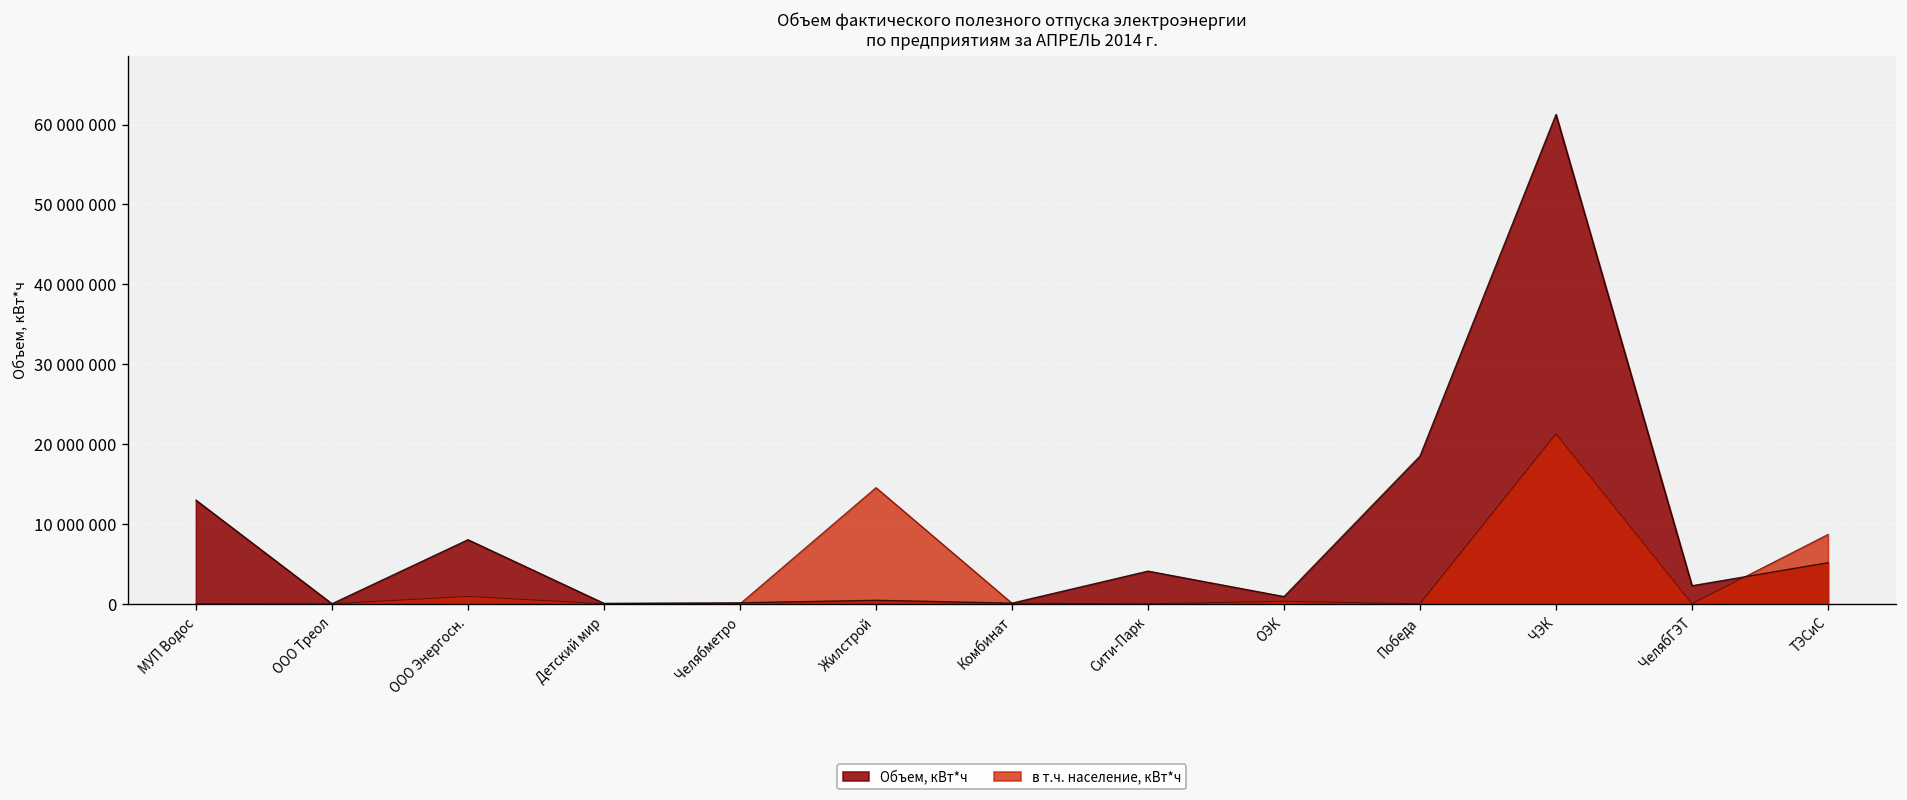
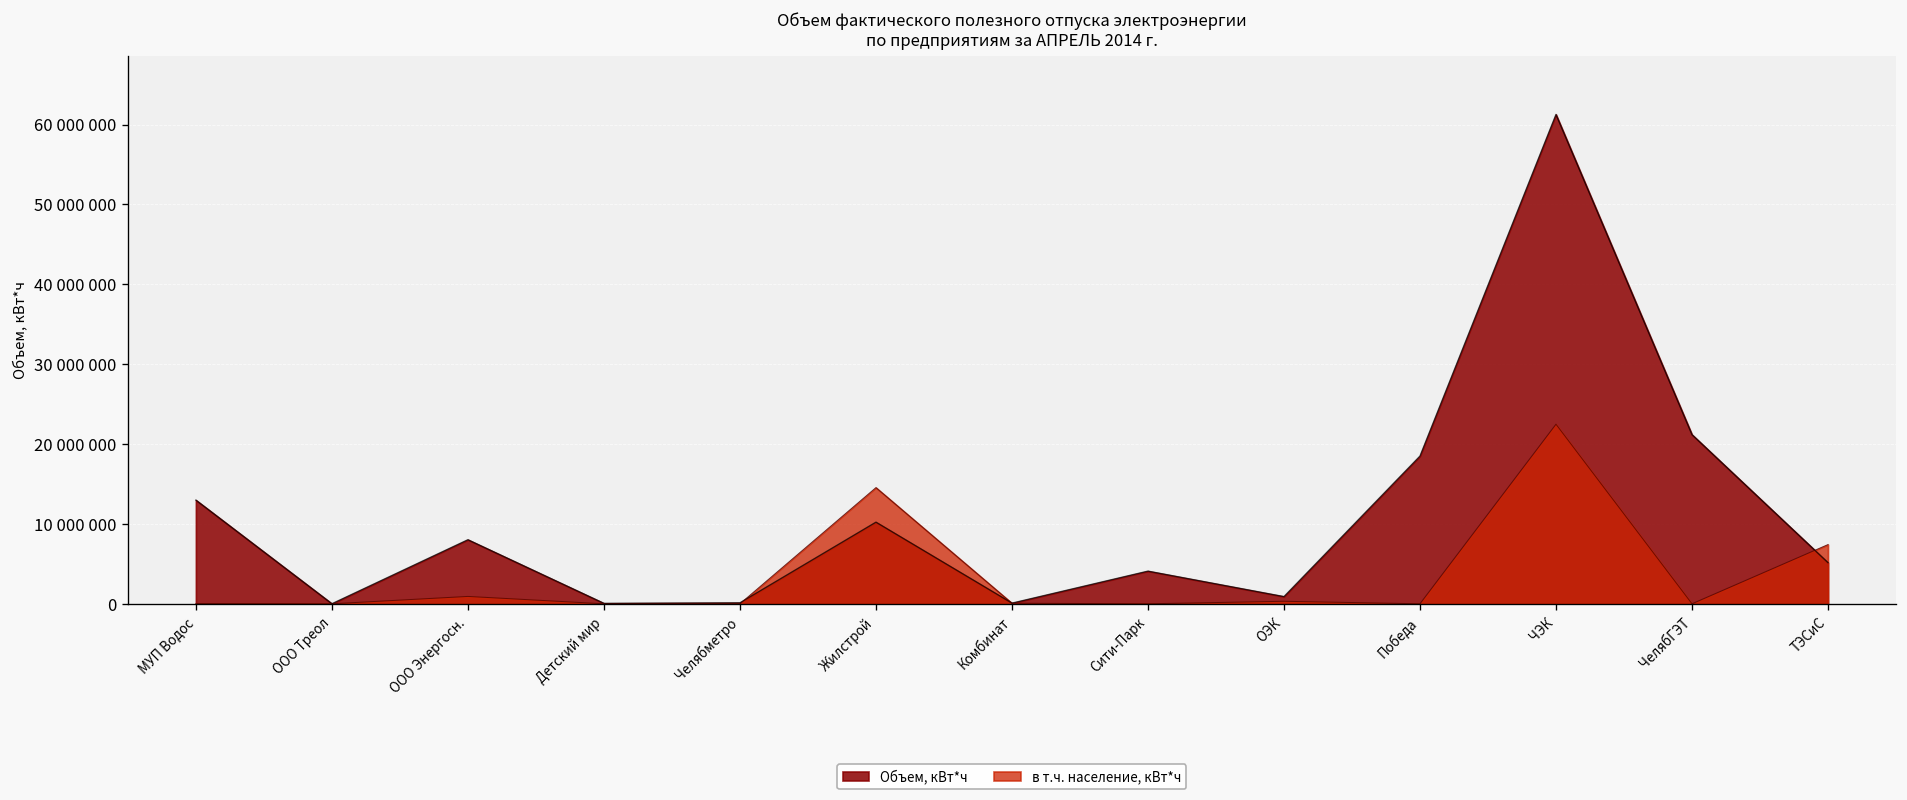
Объем, кВт*ч, Жилстрой: 0 -> 10000000
в т.ч. население, кВт*ч, ЧЭК: 21000000 -> 22000000
Объем, кВт*ч, ЧелябГЭТ: 2000000 -> 21000000
в т.ч. население, кВт*ч, ТЭСиС: 9000000 -> 7000000
